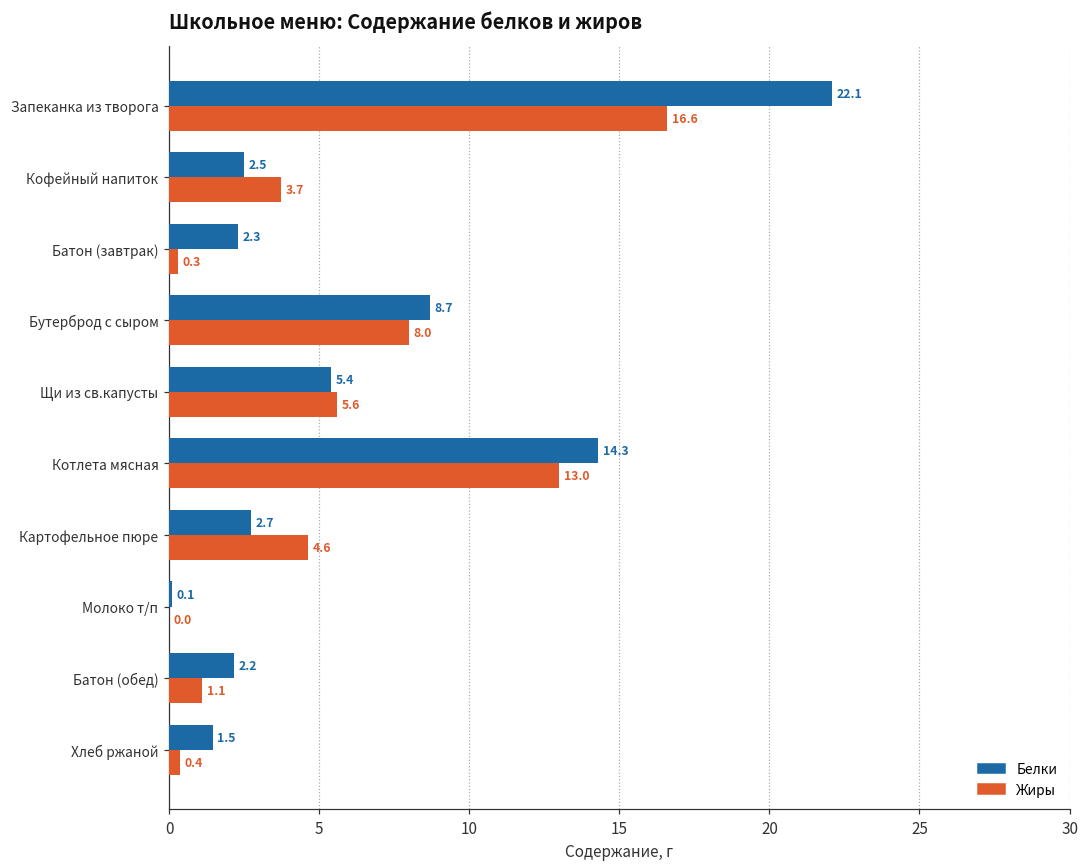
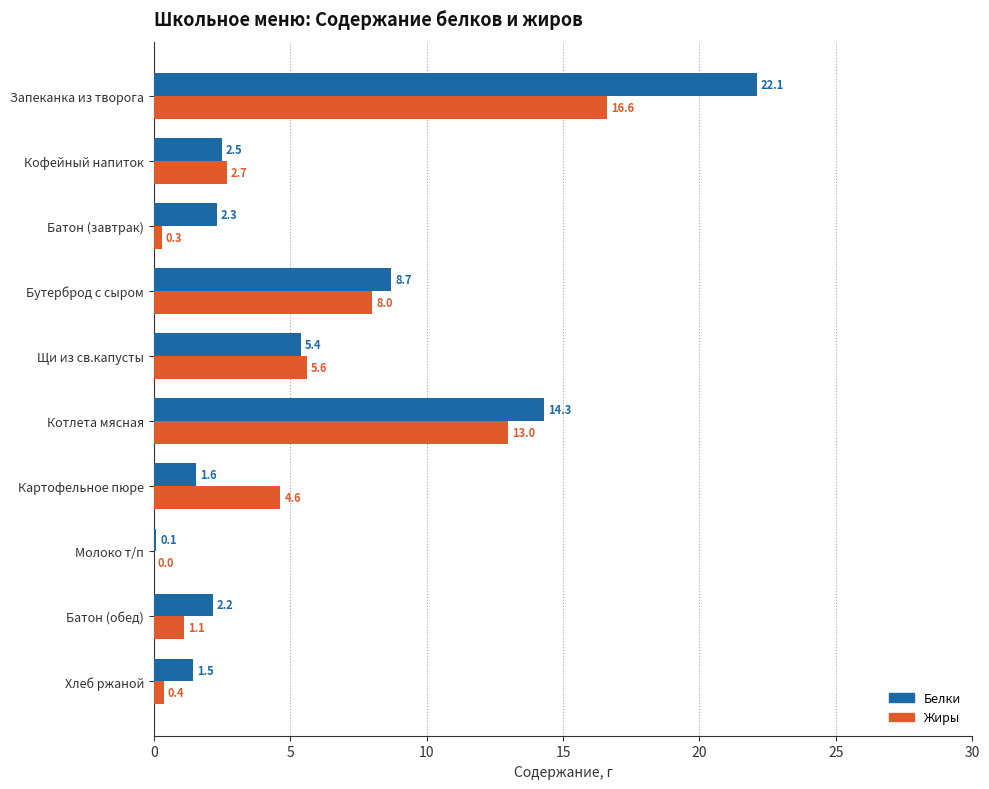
Жиры, Кофейный напиток: 3.7 -> 2.7
Белки, Картофельное пюре: 2.7 -> 1.6
